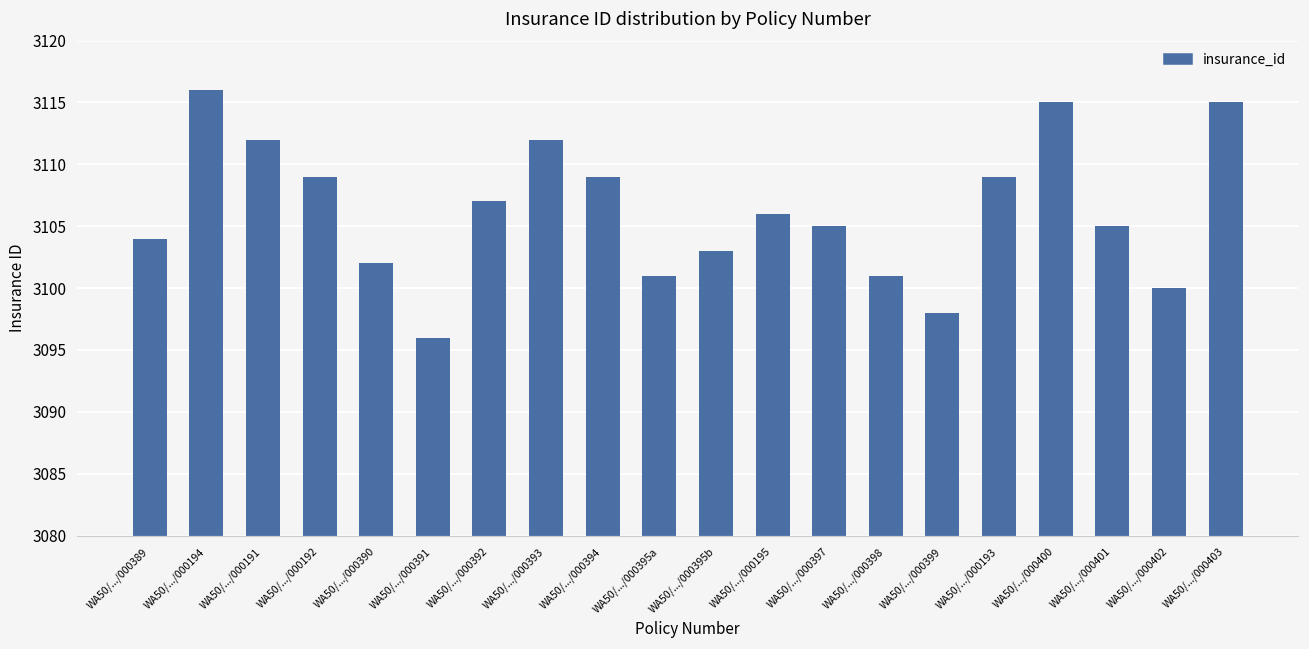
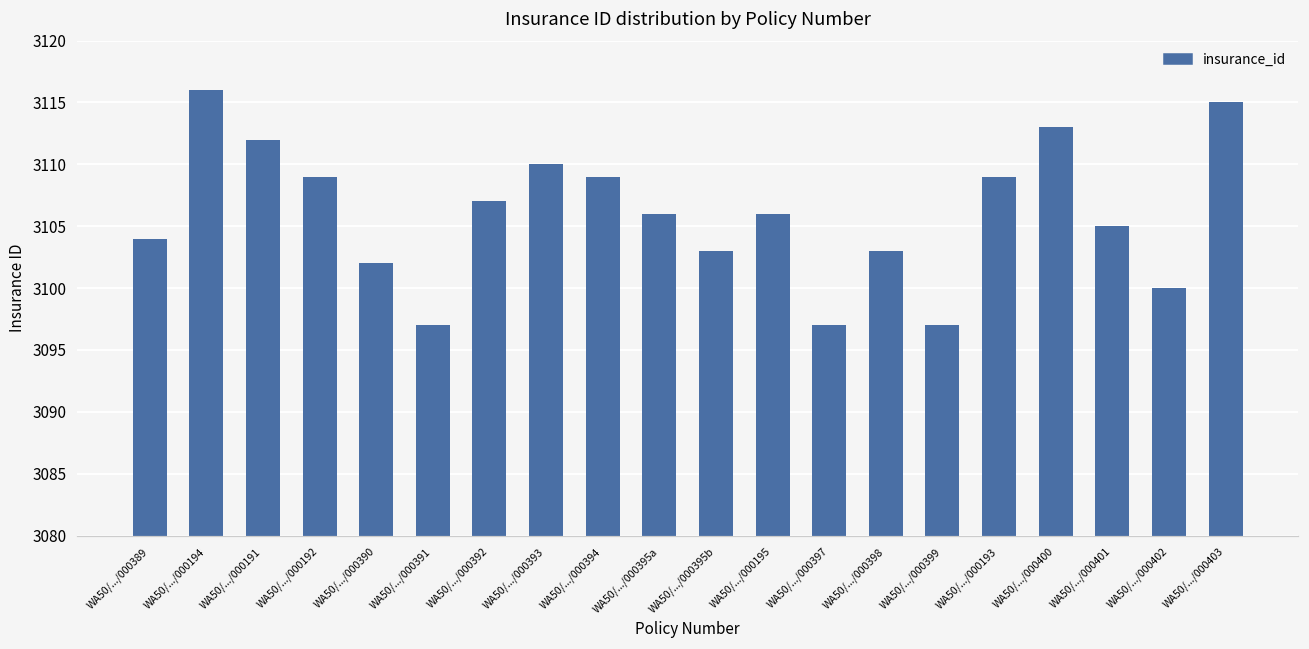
WA50/.../000391: 3096 -> 3097
WA50/.../000393: 3112 -> 3110
WA50/.../000395a: 3101 -> 3106
WA50/.../000397: 3105 -> 3097
WA50/.../000398: 3101 -> 3103
WA50/.../000399: 3098 -> 3097
WA50/.../000400: 3115 -> 3113
